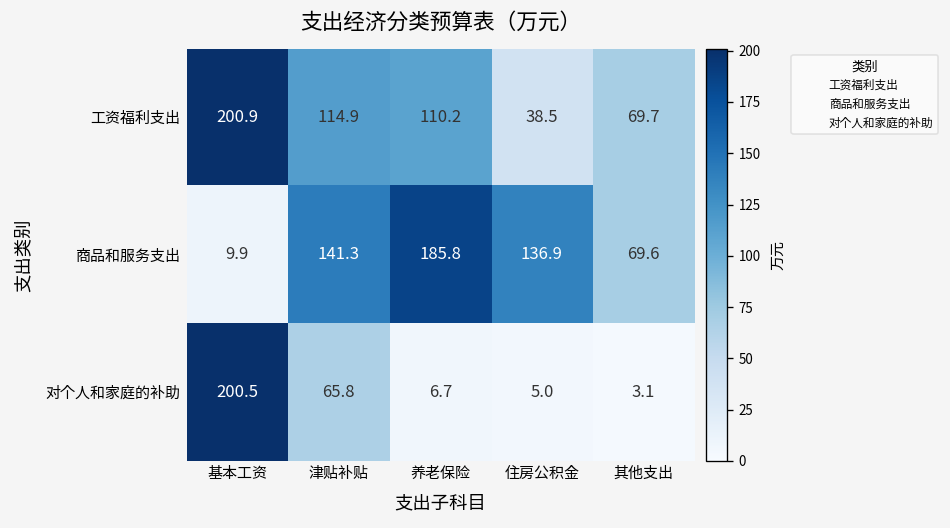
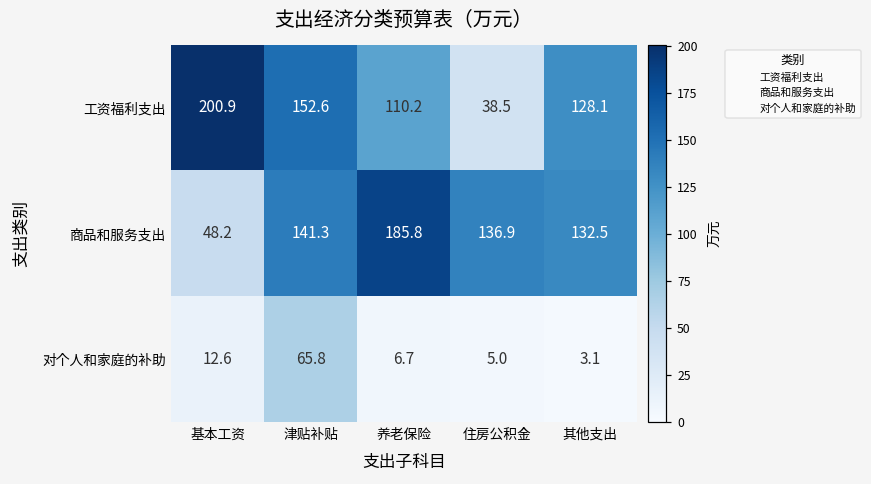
工资福利支出, 津贴补贴: 114.9 -> 152.6
工资福利支出, 其他支出: 69.7 -> 128.1
商品和服务支出, 基本工资: 9.9 -> 48.2
商品和服务支出, 其他支出: 69.6 -> 132.5
对个人和家庭的补助, 基本工资: 200.5 -> 12.6
